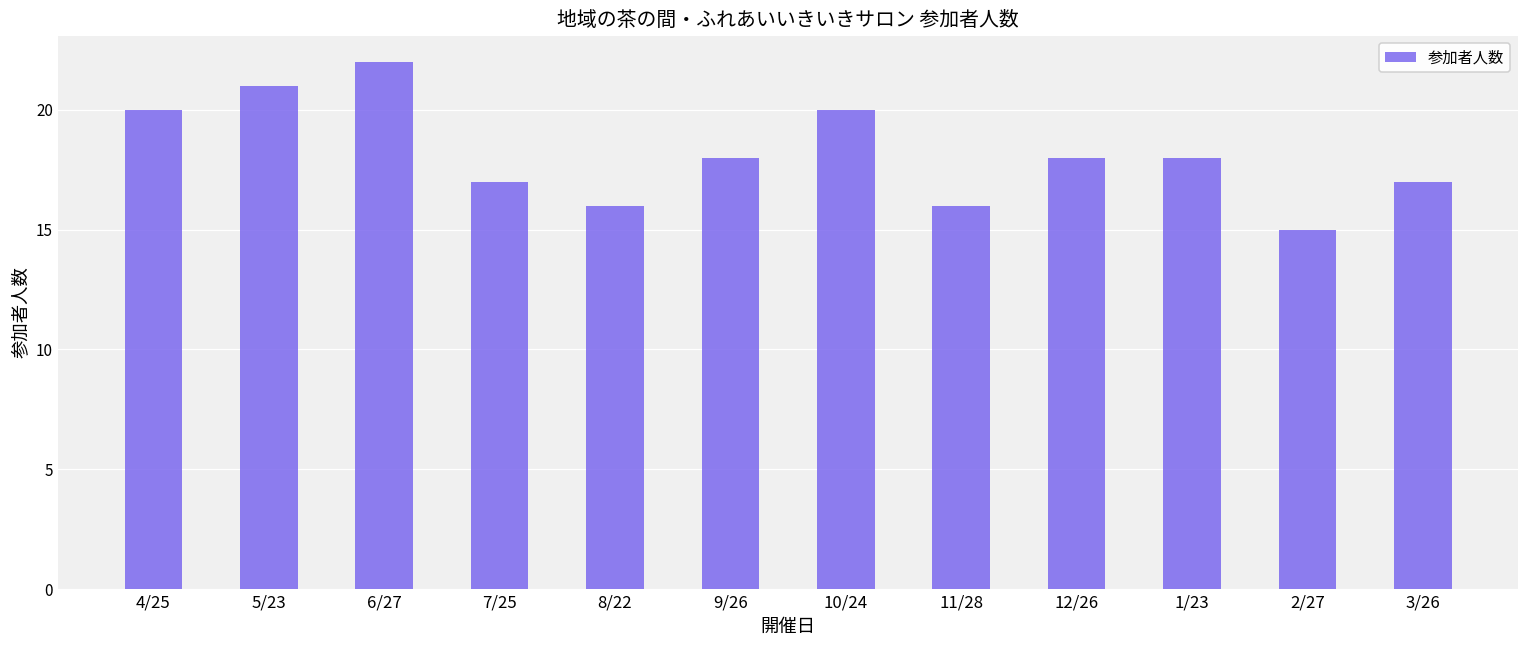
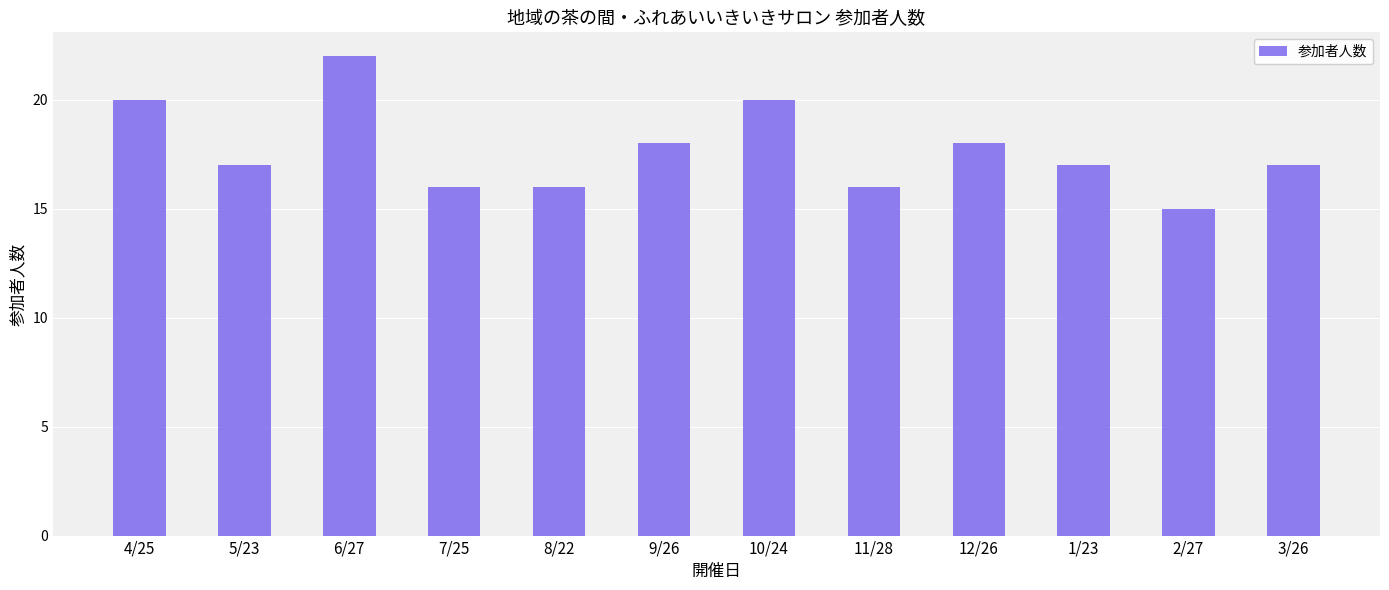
5/23: 21 -> 17
7/25: 17 -> 16
1/23: 18 -> 17
